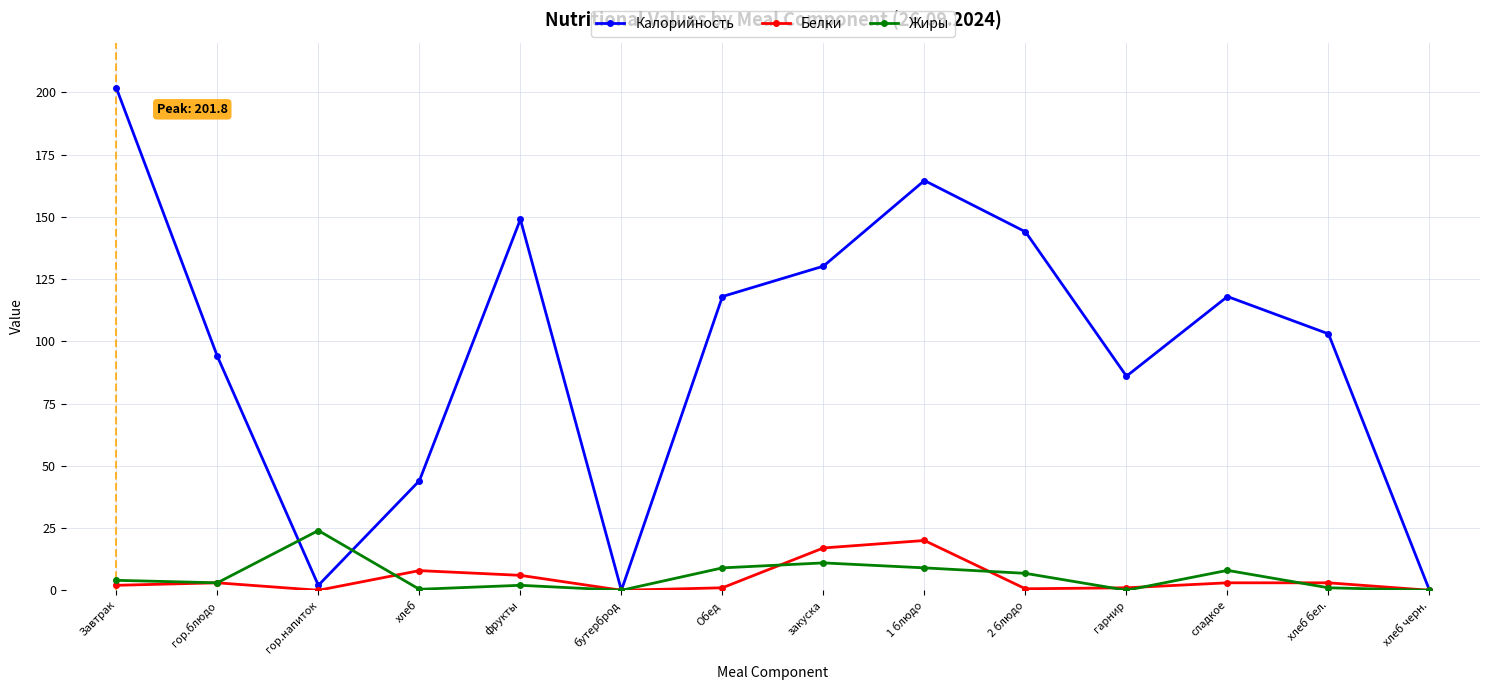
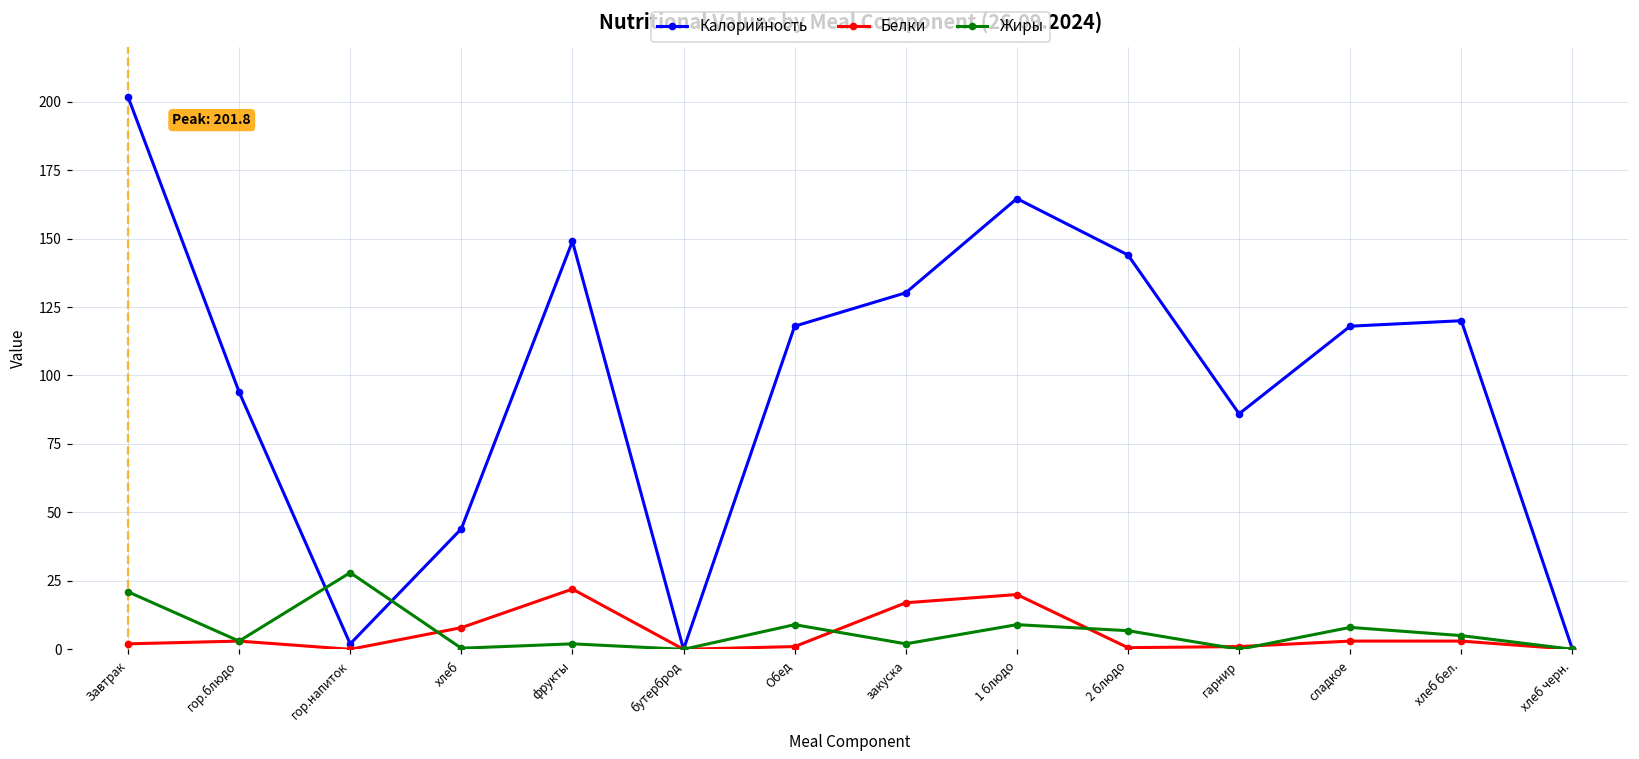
Жиры, Завтрак: 4 -> 21
Жиры, гор.напиток: 24 -> 28
Белки, фрукты: 6 -> 22
Жиры, закуска: 11 -> 2
Калорийность, хлеб бел.: 103 -> 120
Жиры, хлеб бел.: 1 -> 5
